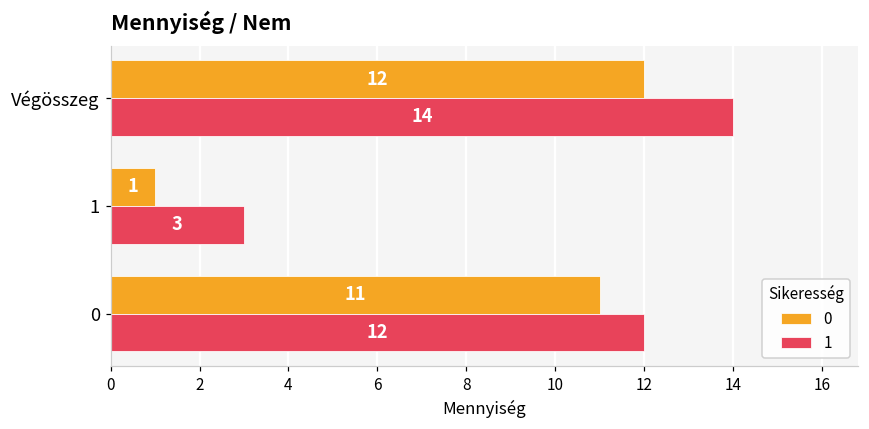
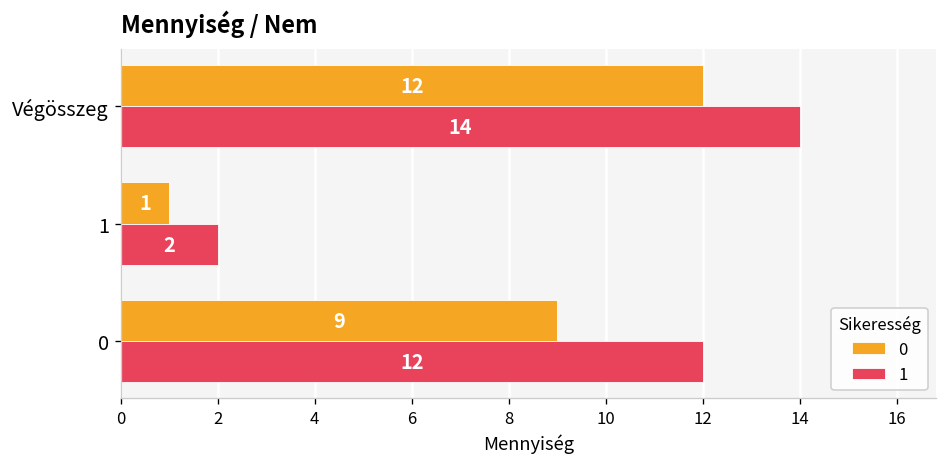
1, 1: 3 -> 2
0, 0: 11 -> 9
